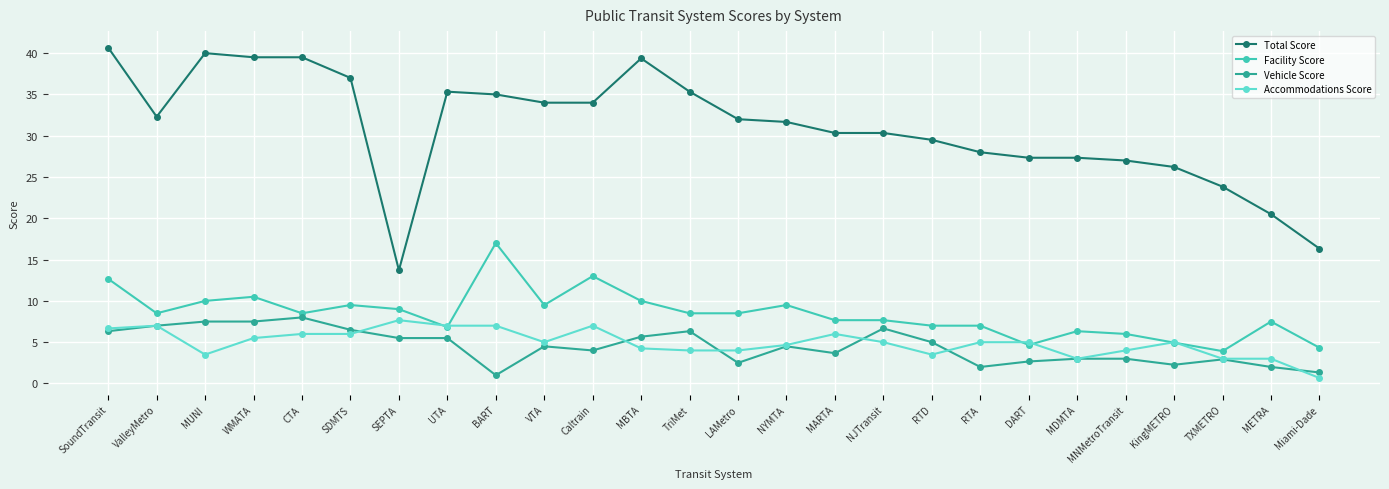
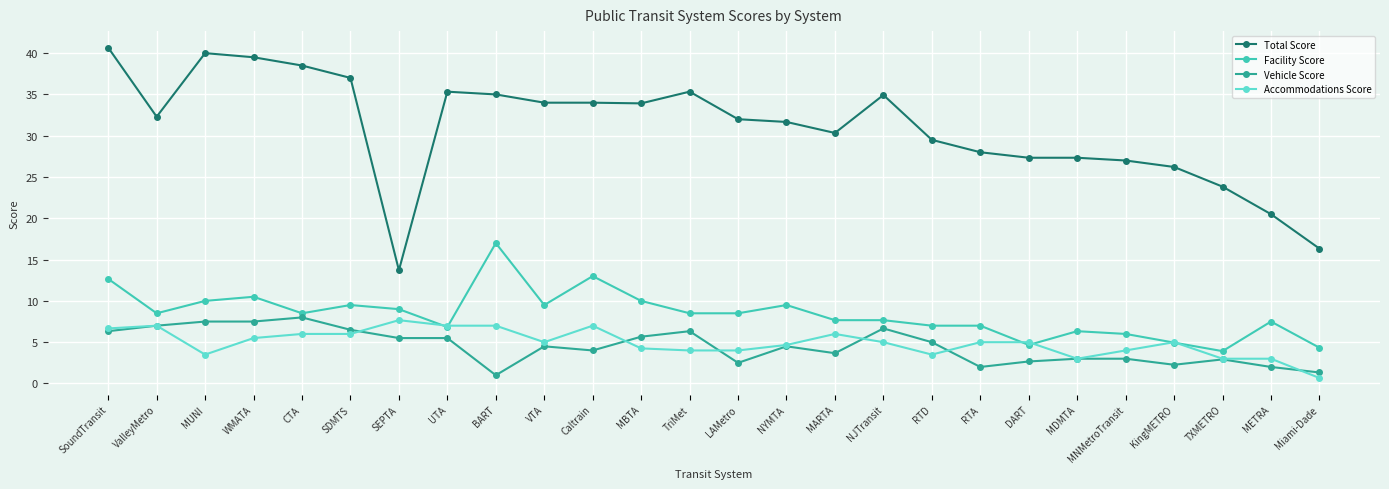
Total Score, CTA: 40 -> 39
Total Score, MBTA: 39 -> 34
Total Score, NJTransit: 30 -> 35
